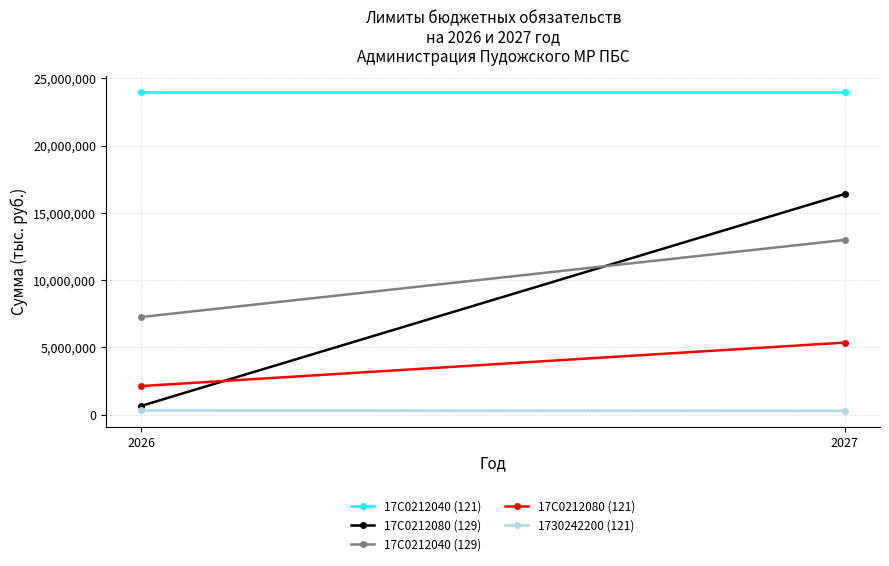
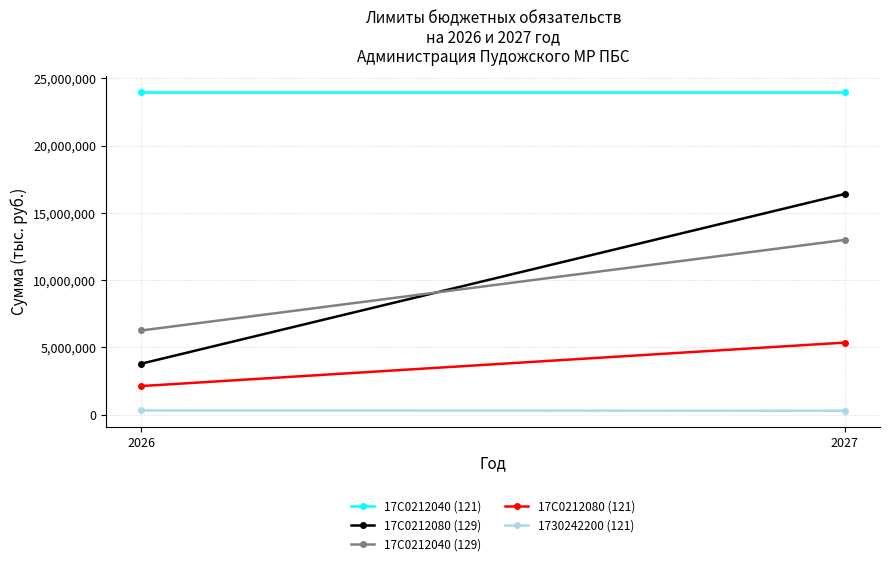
17C0212080 (129), 2026: 600,000 -> 3,800,000
17C0212040 (129), 2026: 7,300,000 -> 6,300,000
